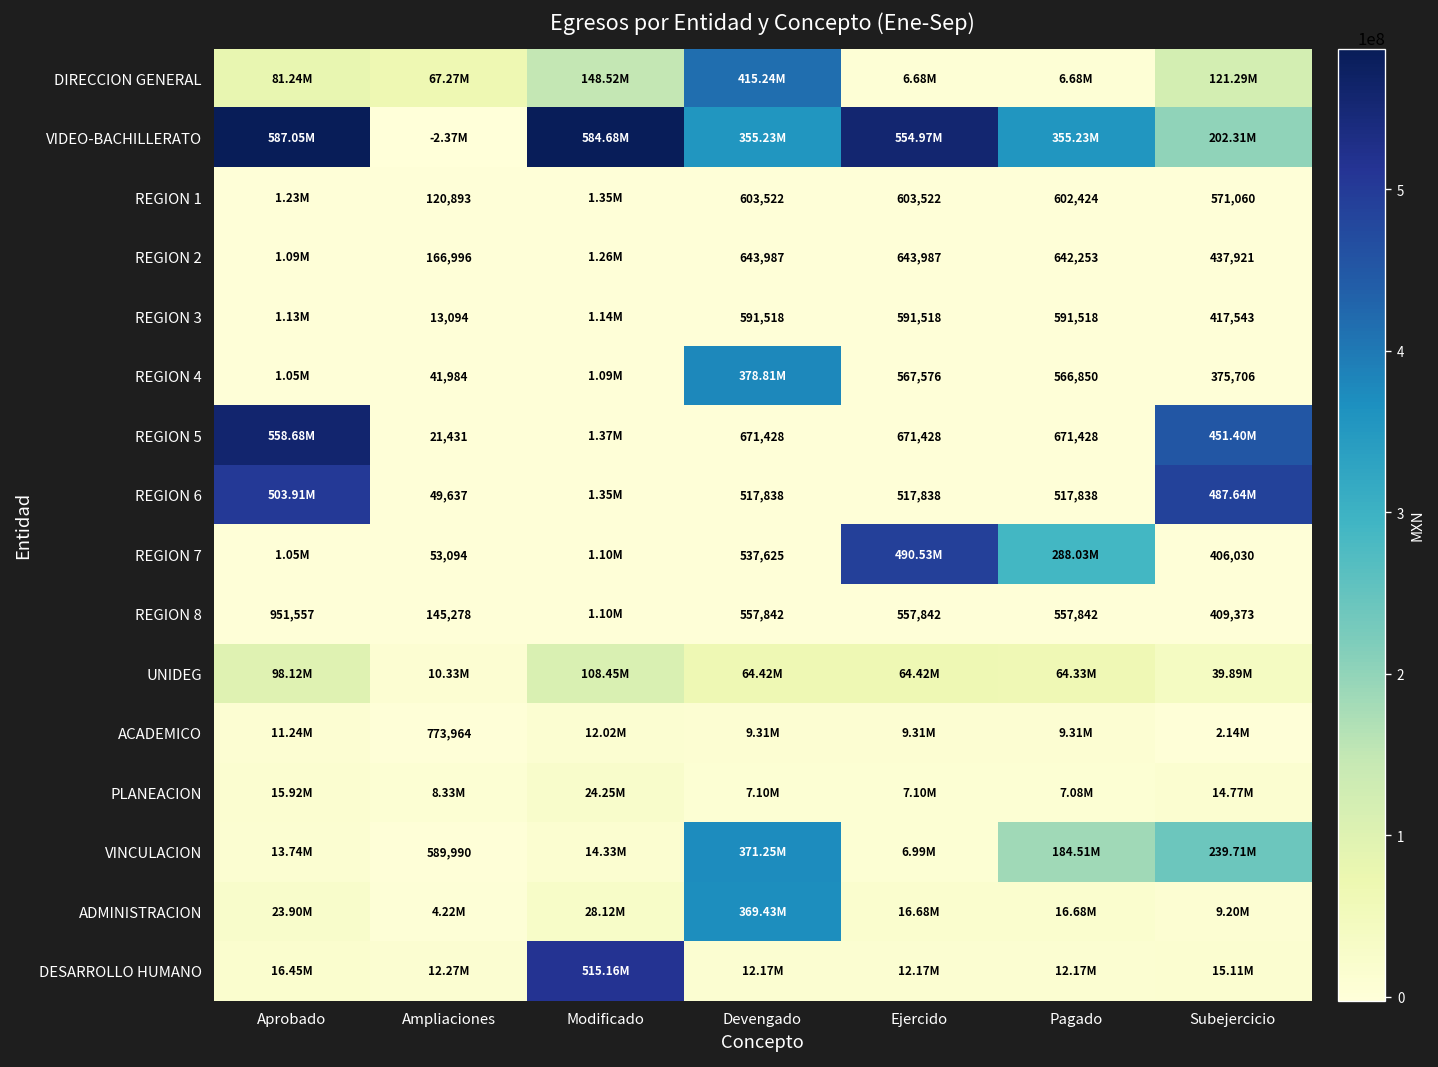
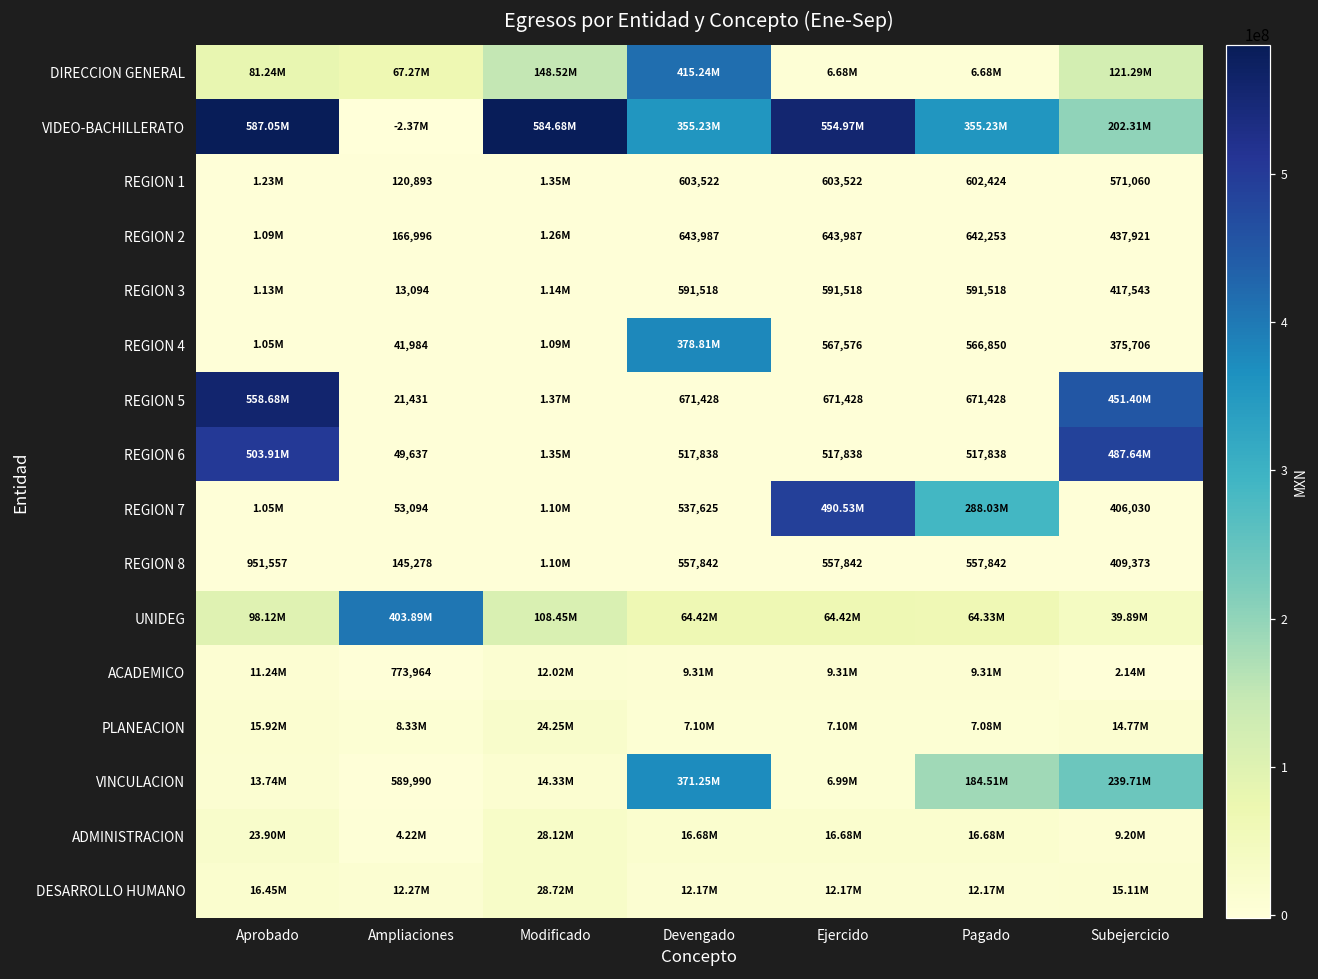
UNIDEG, Ampliaciones: 10.33M -> 403.89M
ADMINISTRACION, Devengado: 369.43M -> 16.68M
DESARROLLO HUMANO, Modificado: 515.16M -> 28.72M
